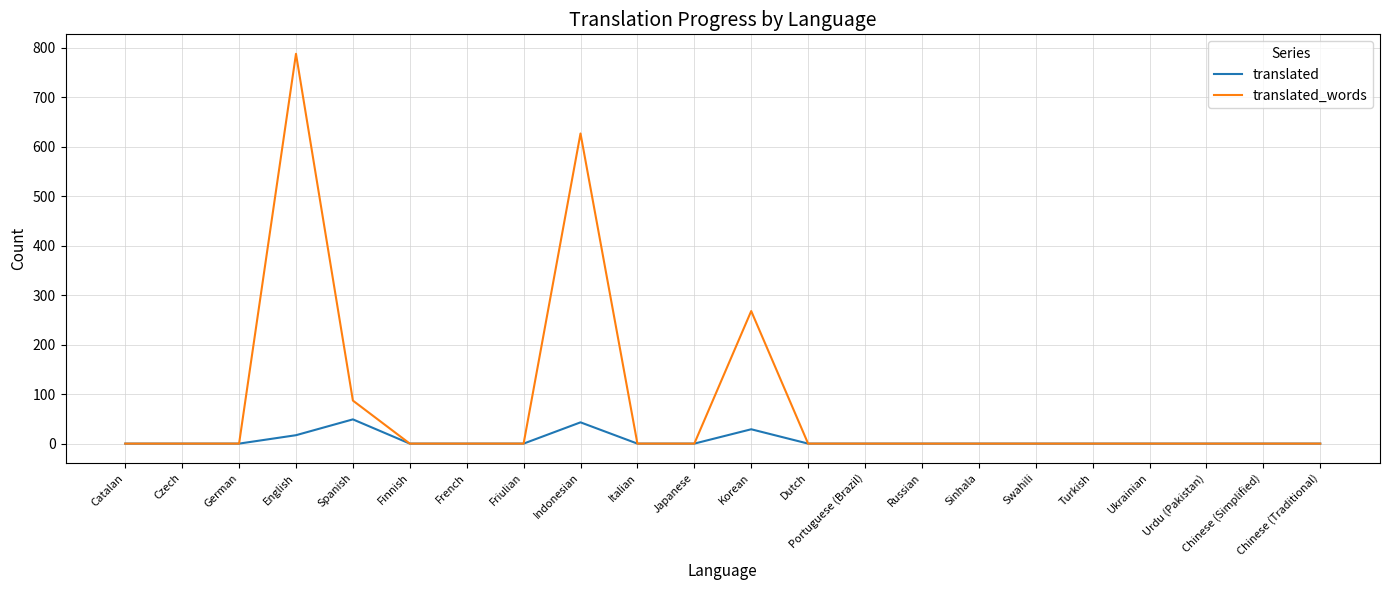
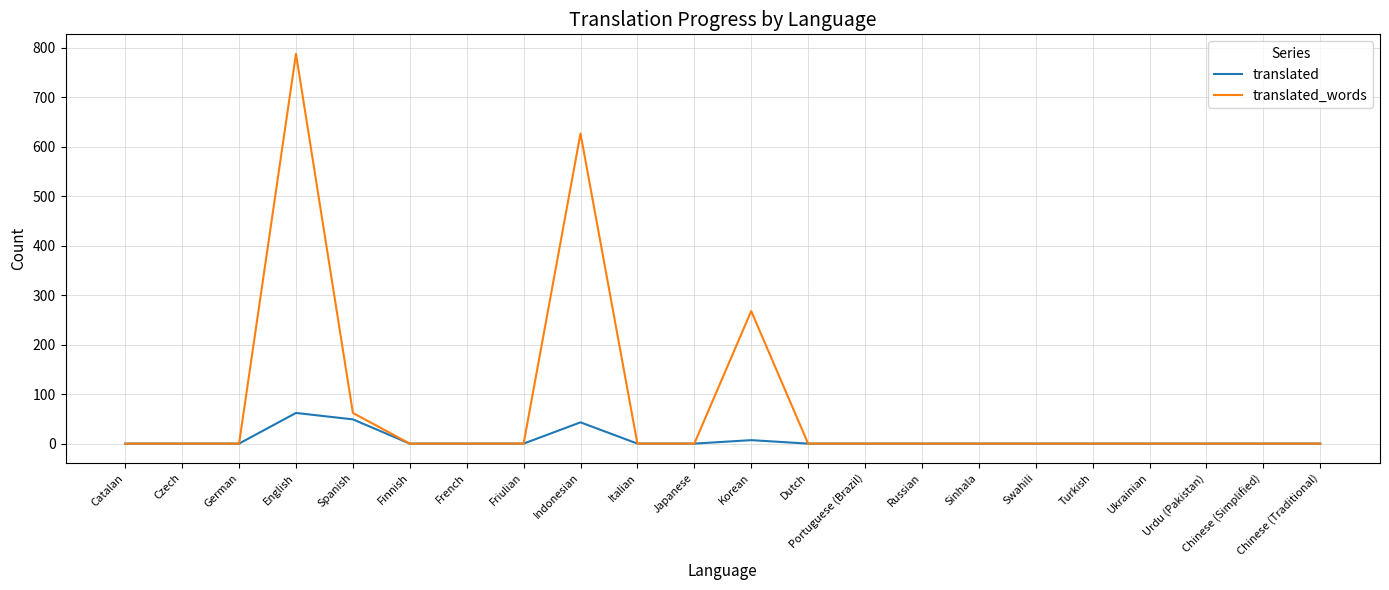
translated, English: 20 -> 60
translated_words, Spanish: 90 -> 60
translated, Korean: 30 -> 10
